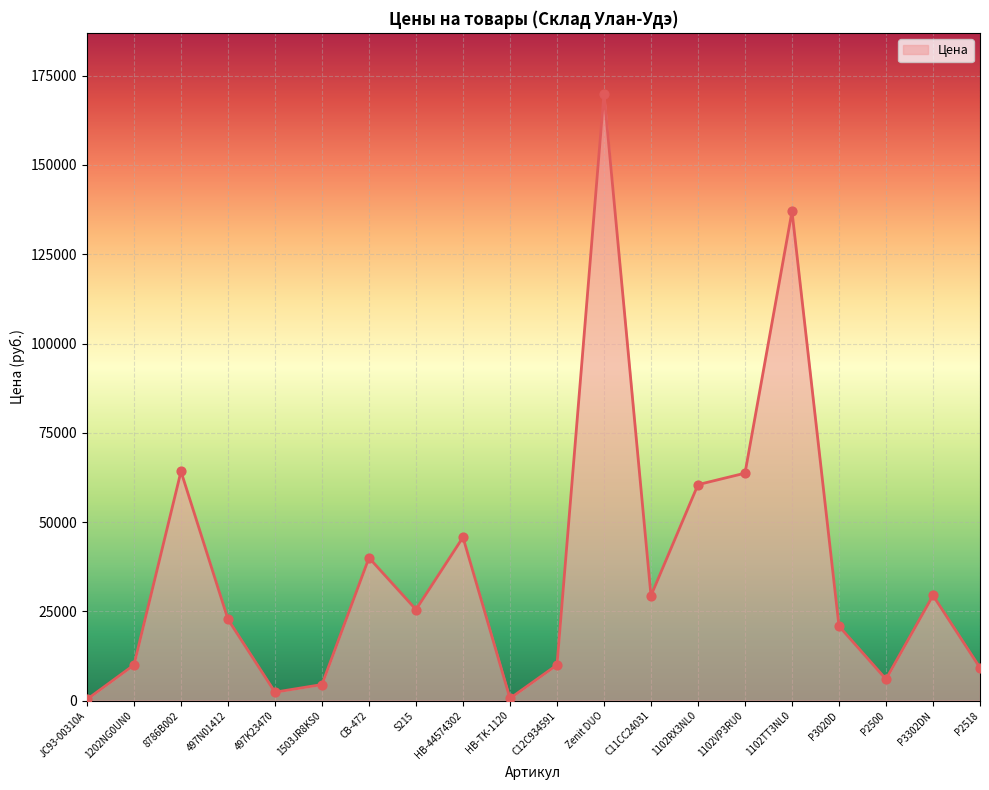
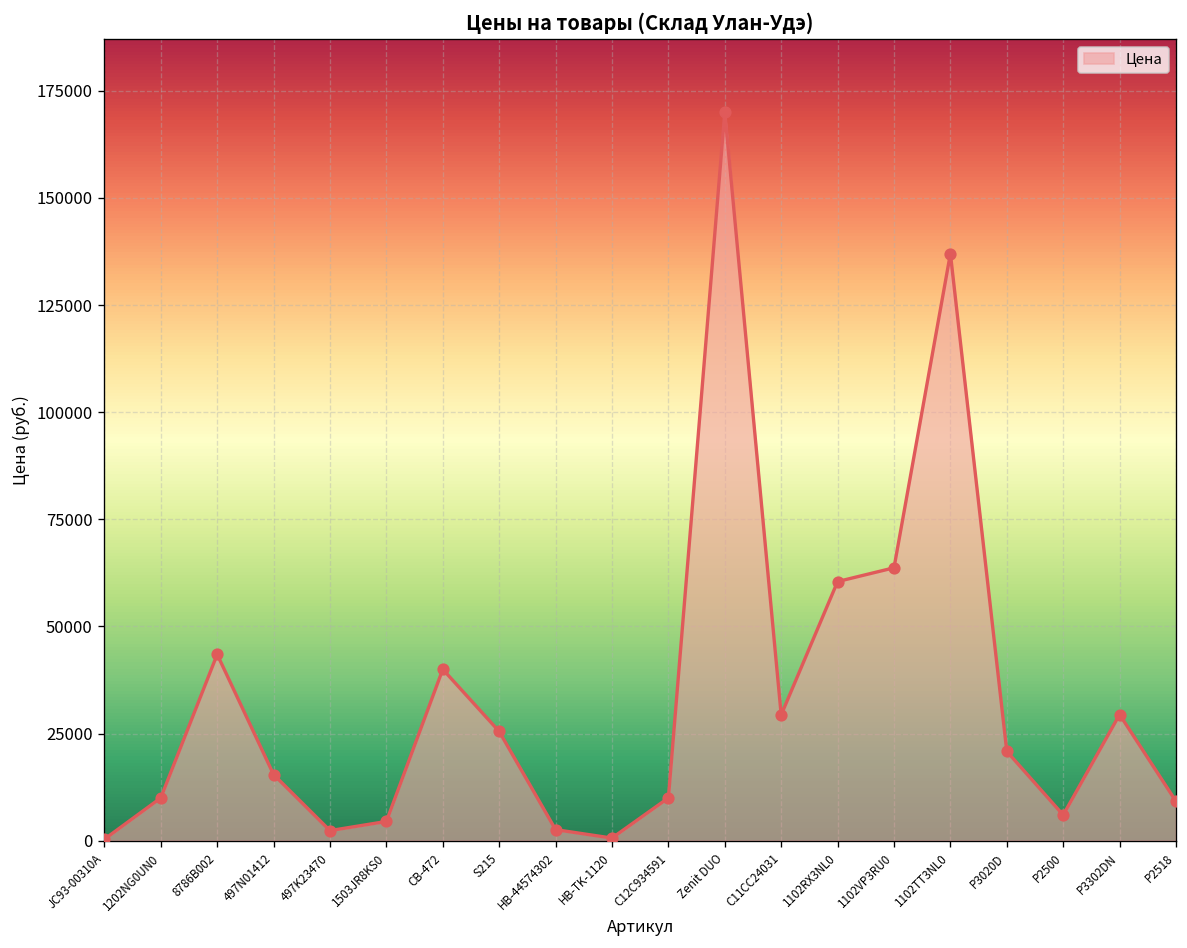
8786B002: 64000 -> 43000
497N01412: 23000 -> 15000
HB-44574302: 46000 -> 3000
